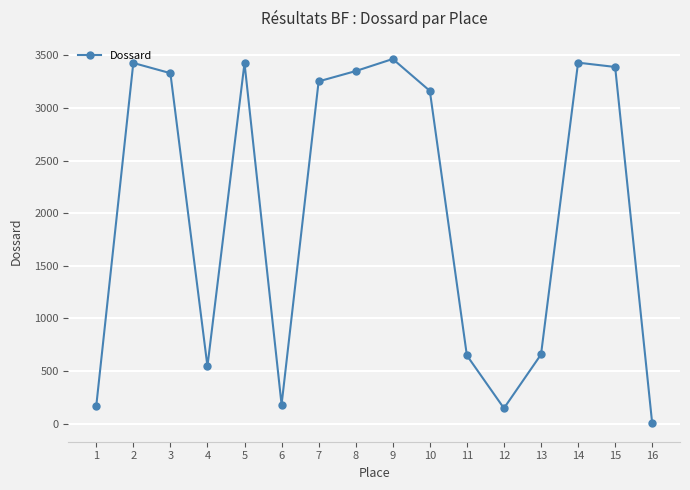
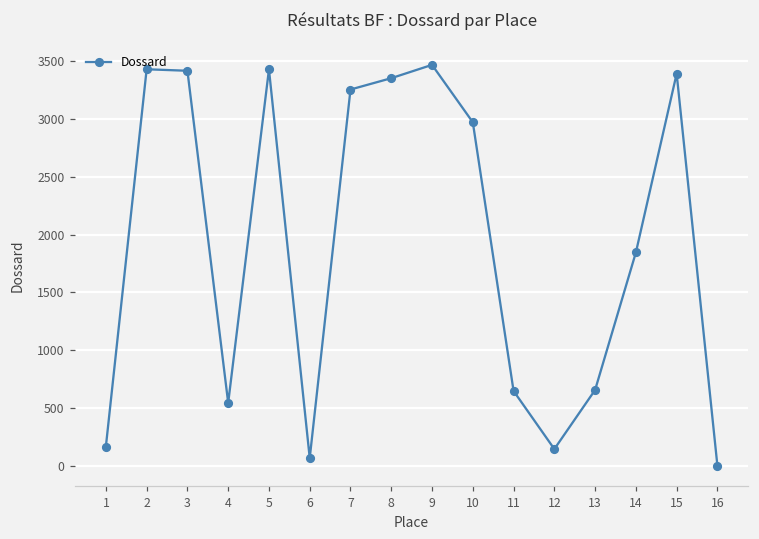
3: 3330 -> 3420
6: 180 -> 70
10: 3160 -> 2970
14: 3430 -> 1850
